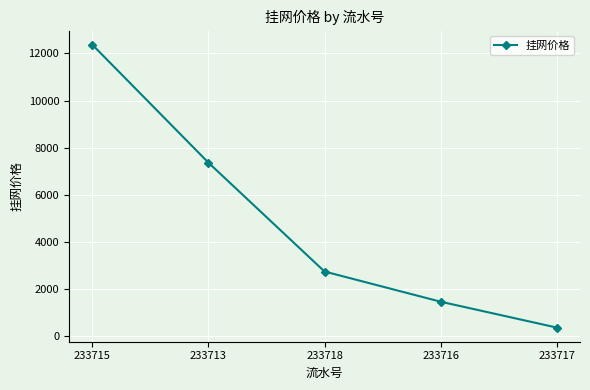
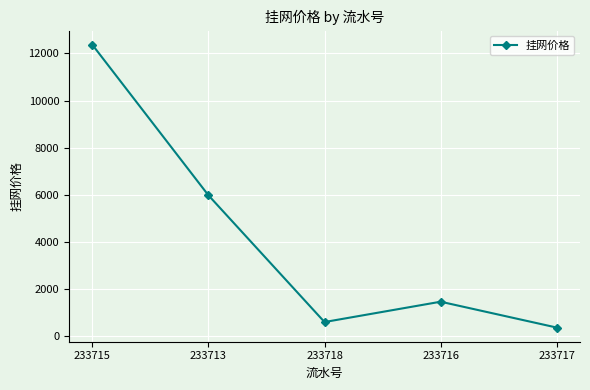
233713: 7400 -> 6000
233718: 2700 -> 600
